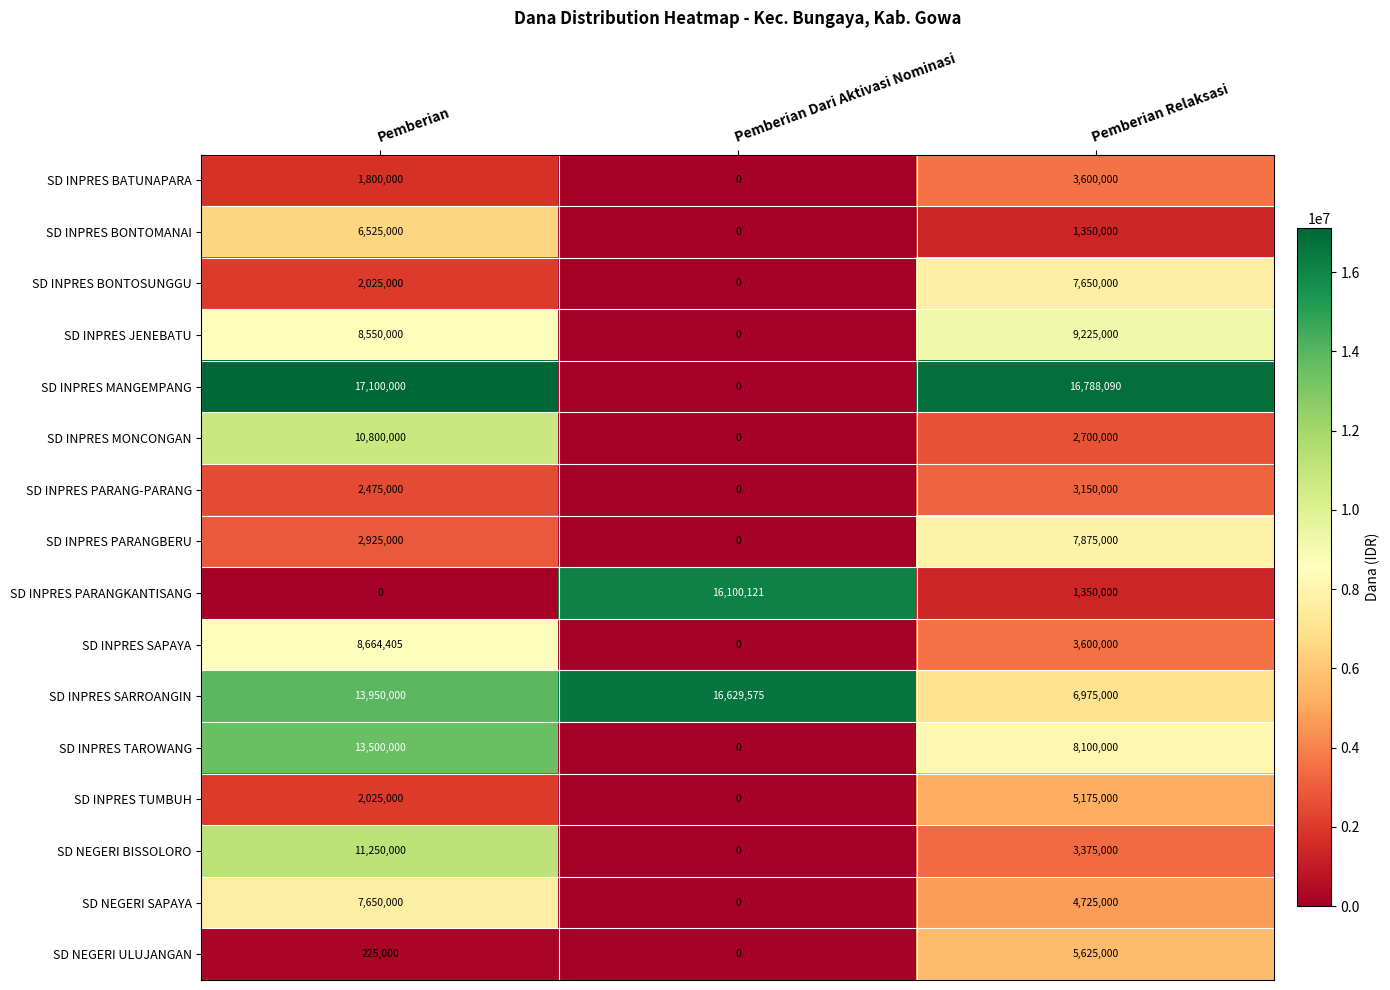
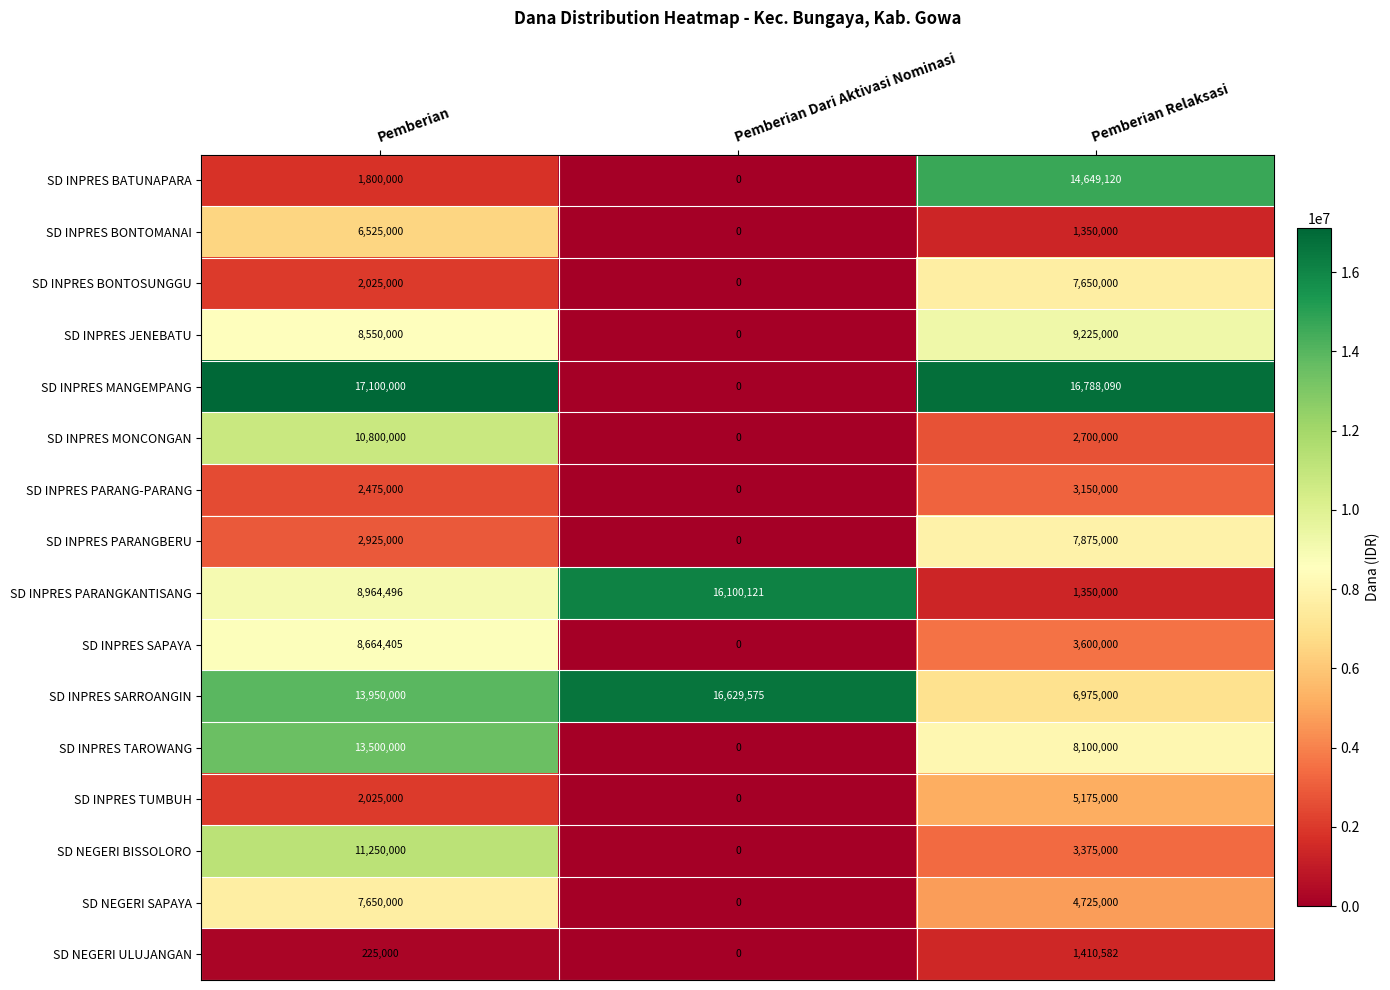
SD INPRES BATUNAPARA, Pemberian Relaksasi: 3,600,000 -> 14,649,120
SD INPRES PARANGKANTISANG, Pemberian: 0 -> 8,964,496
SD NEGERI ULUJANGAN, Pemberian Relaksasi: 5,625,000 -> 1,410,582
